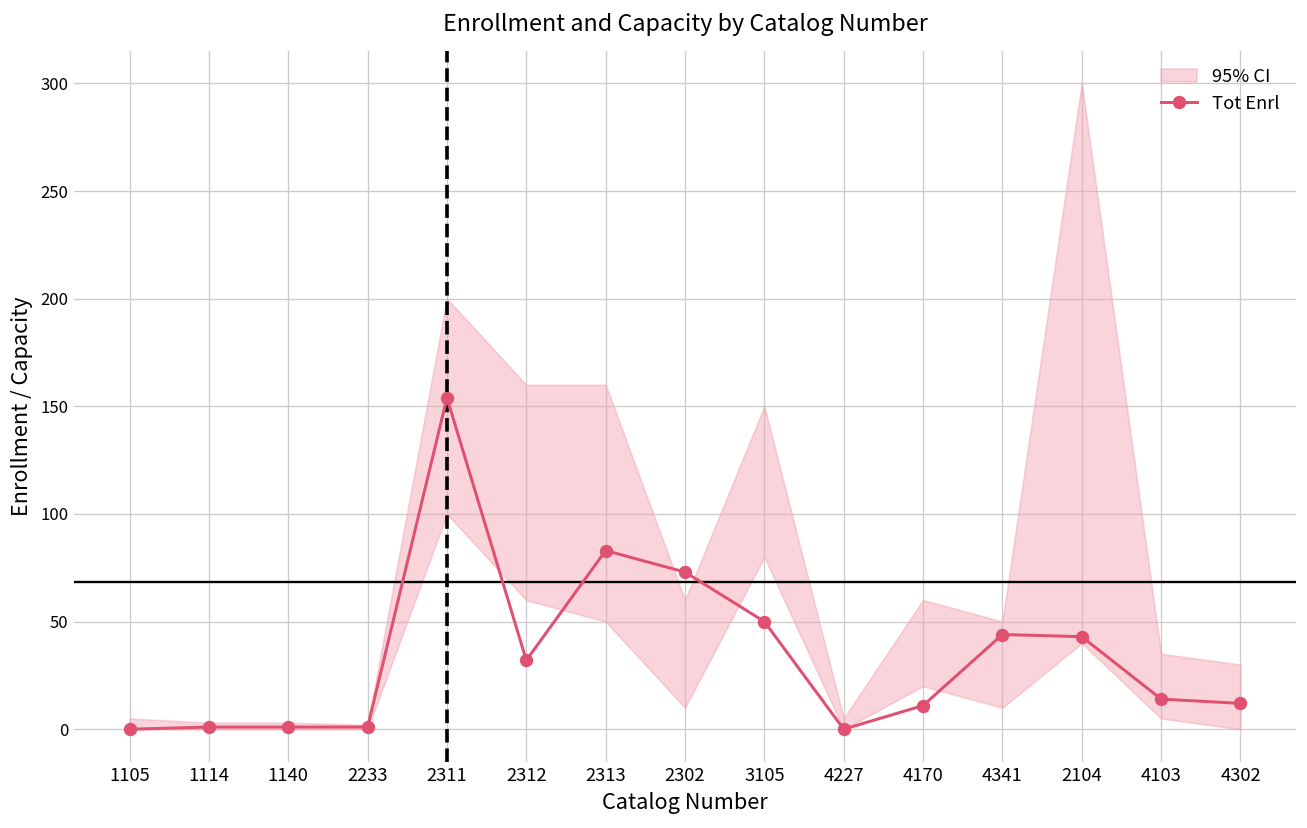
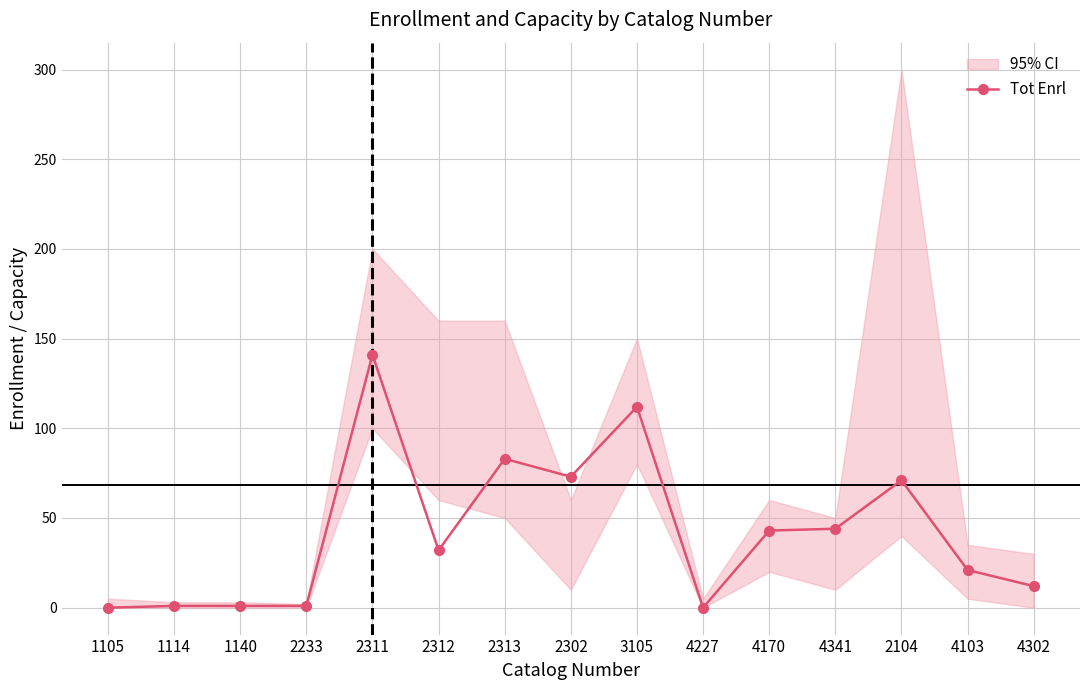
Tot Enrl, 2311: 154 -> 141
Tot Enrl, 3105: 50 -> 112
Tot Enrl, 4170: 11 -> 43
Tot Enrl, 2104: 43 -> 71
Tot Enrl, 4103: 14 -> 21
